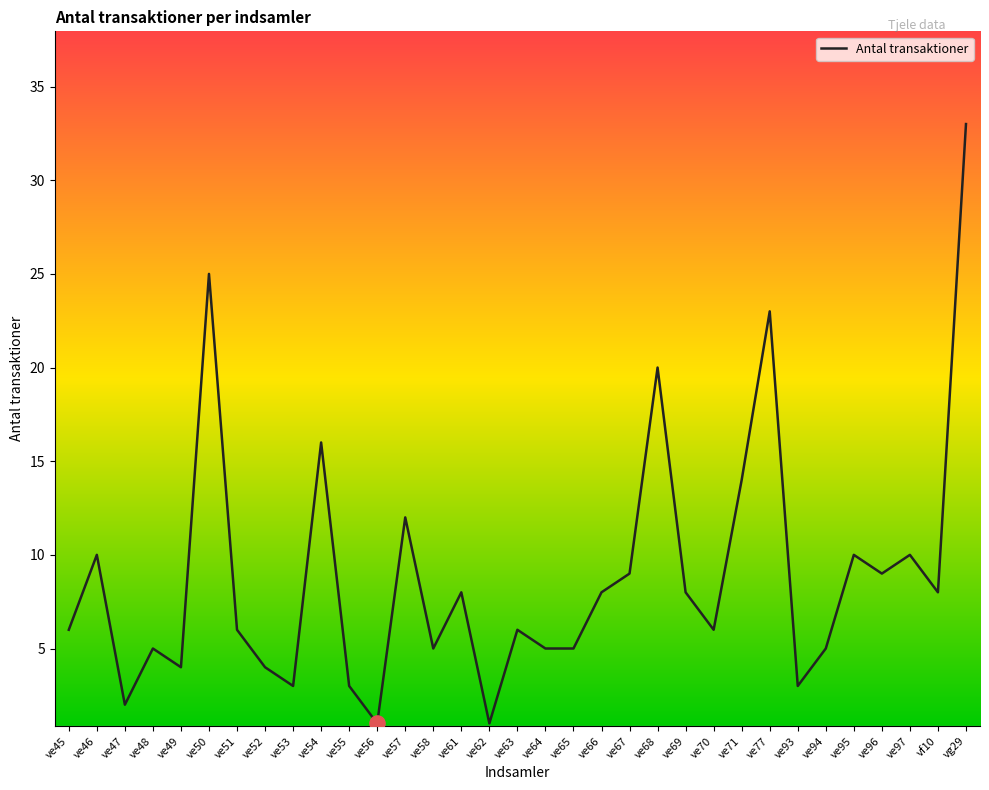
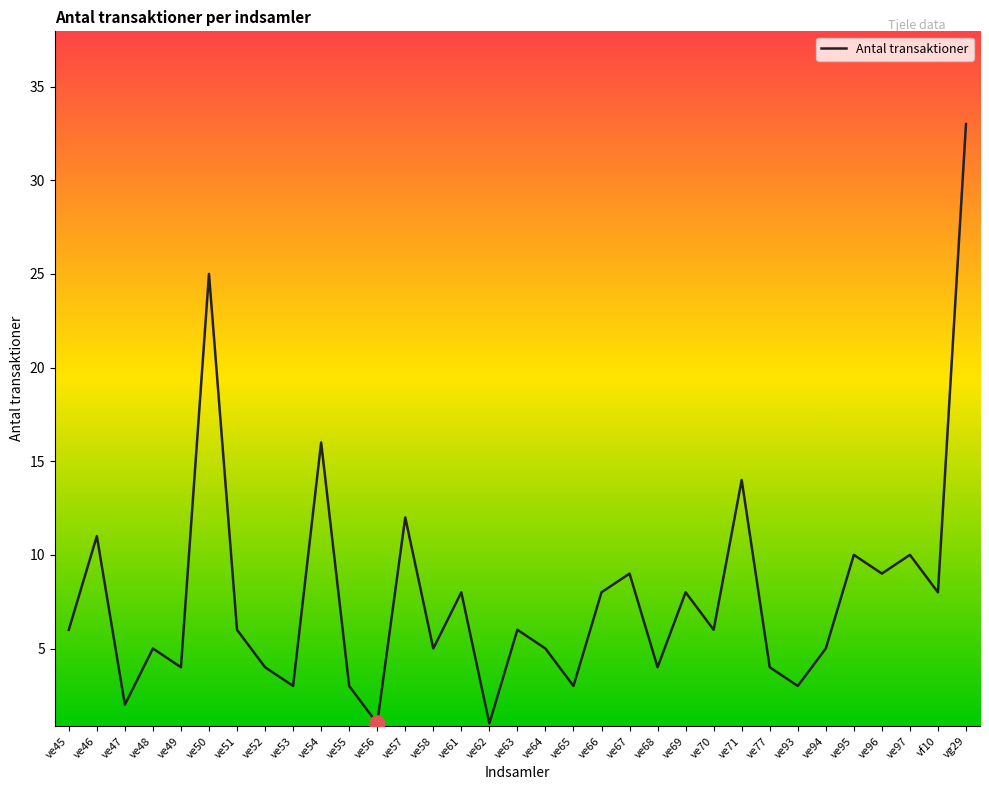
Antal transaktioner, ve46: 10 -> 11
Antal transaktioner, ve65: 5 -> 3
Antal transaktioner, ve68: 20 -> 4
Antal transaktioner, ve77: 23 -> 4
